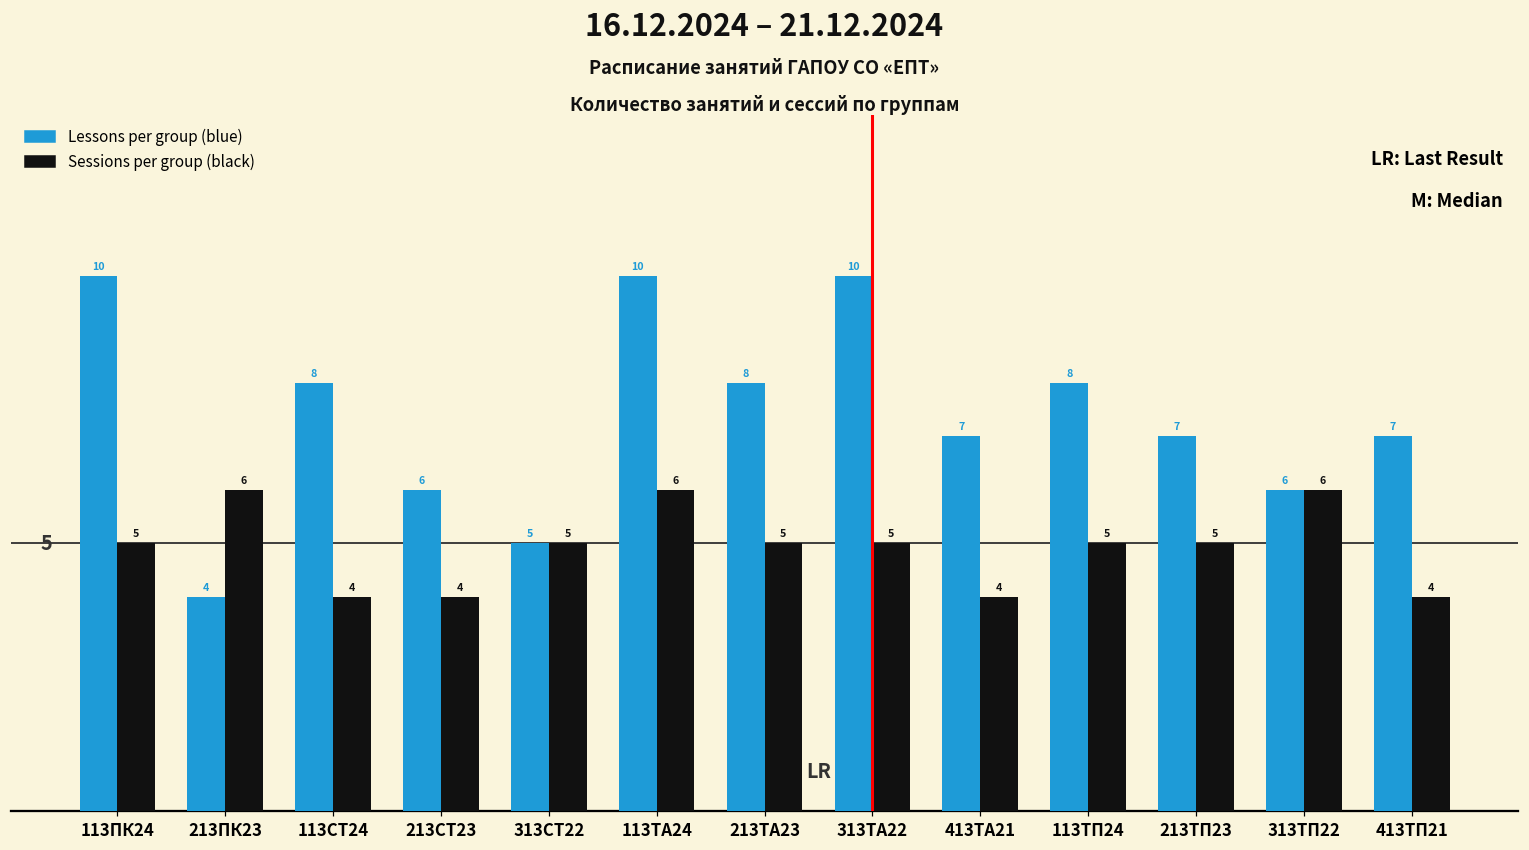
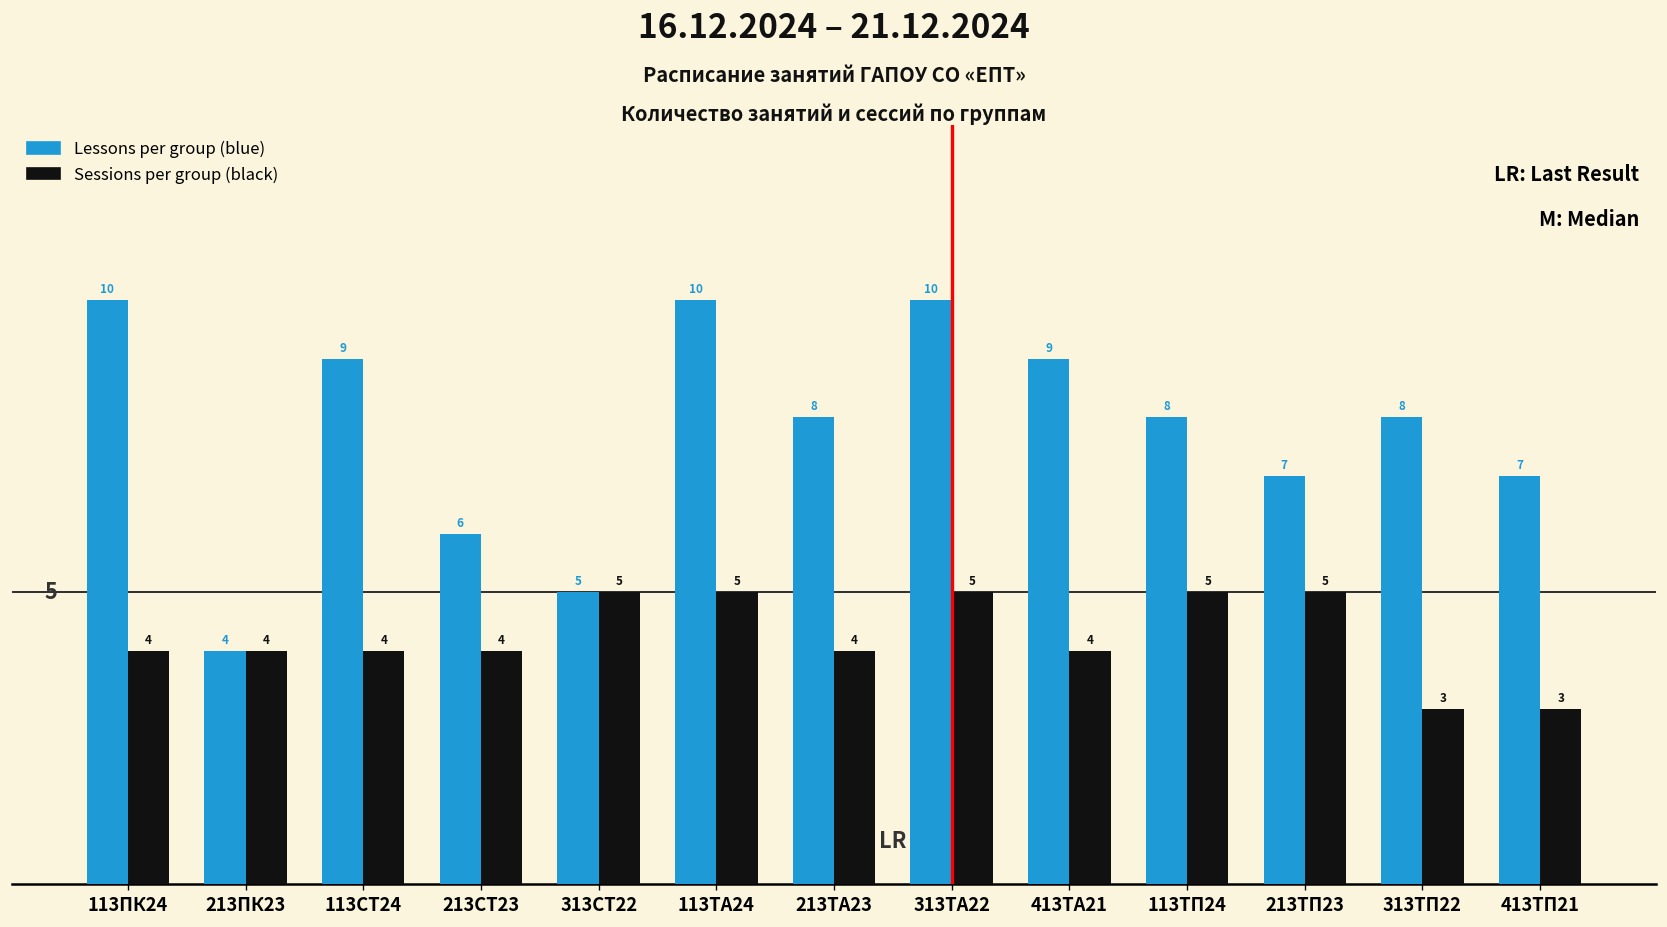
Sessions per group (black), 113ПК24: 5 -> 4
Sessions per group (black), 213ПК23: 6 -> 4
Lessons per group (blue), 113СТ24: 8 -> 9
Sessions per group (black), 113ТА24: 6 -> 5
Sessions per group (black), 213ТА23: 5 -> 4
Lessons per group (blue), 413ТА21: 7 -> 9
Lessons per group (blue), 313ТП22: 6 -> 8
Sessions per group (black), 313ТП22: 6 -> 3
Sessions per group (black), 413ТП21: 4 -> 3
